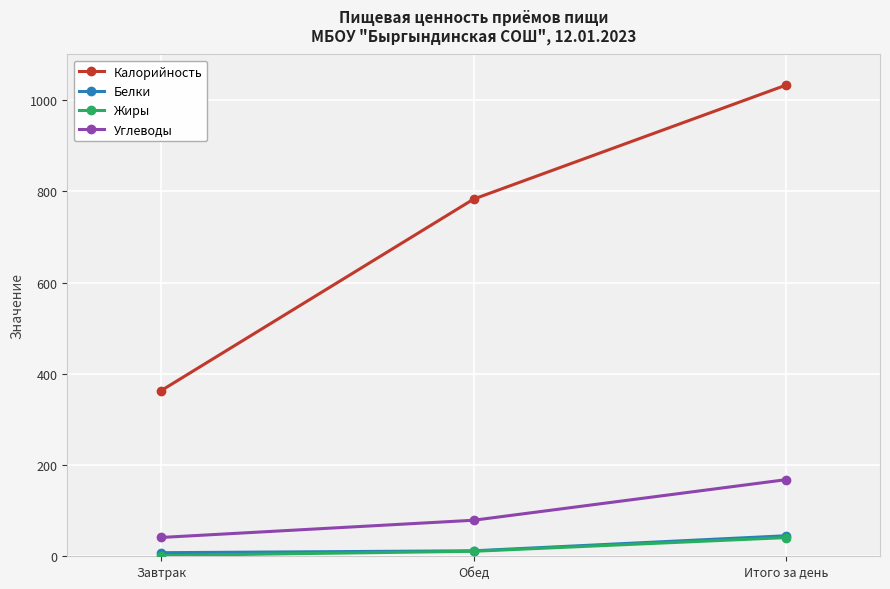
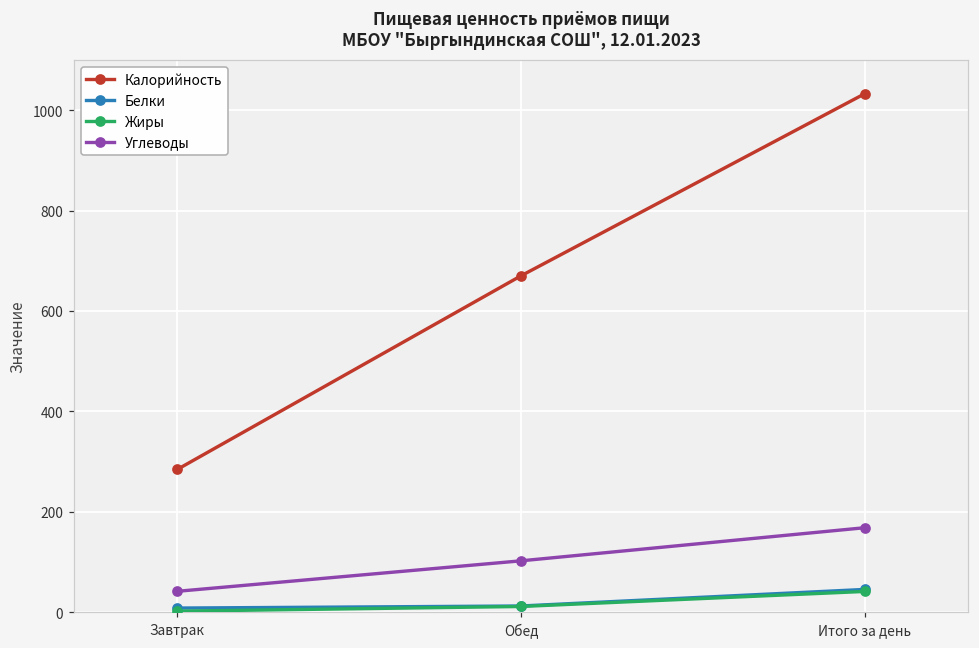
Калорийность, Завтрак: 360 -> 280
Калорийность, Обед: 780 -> 670
Углеводы, Обед: 80 -> 100
